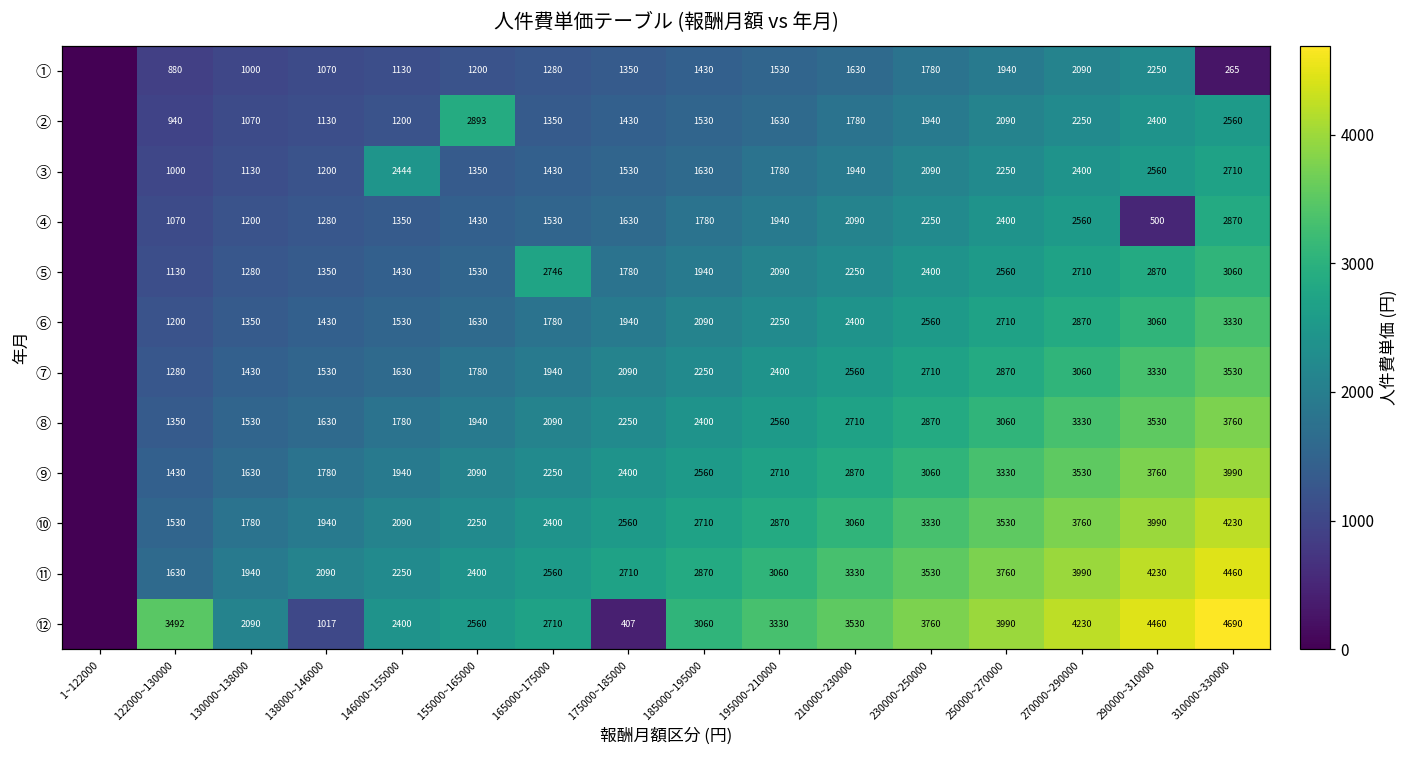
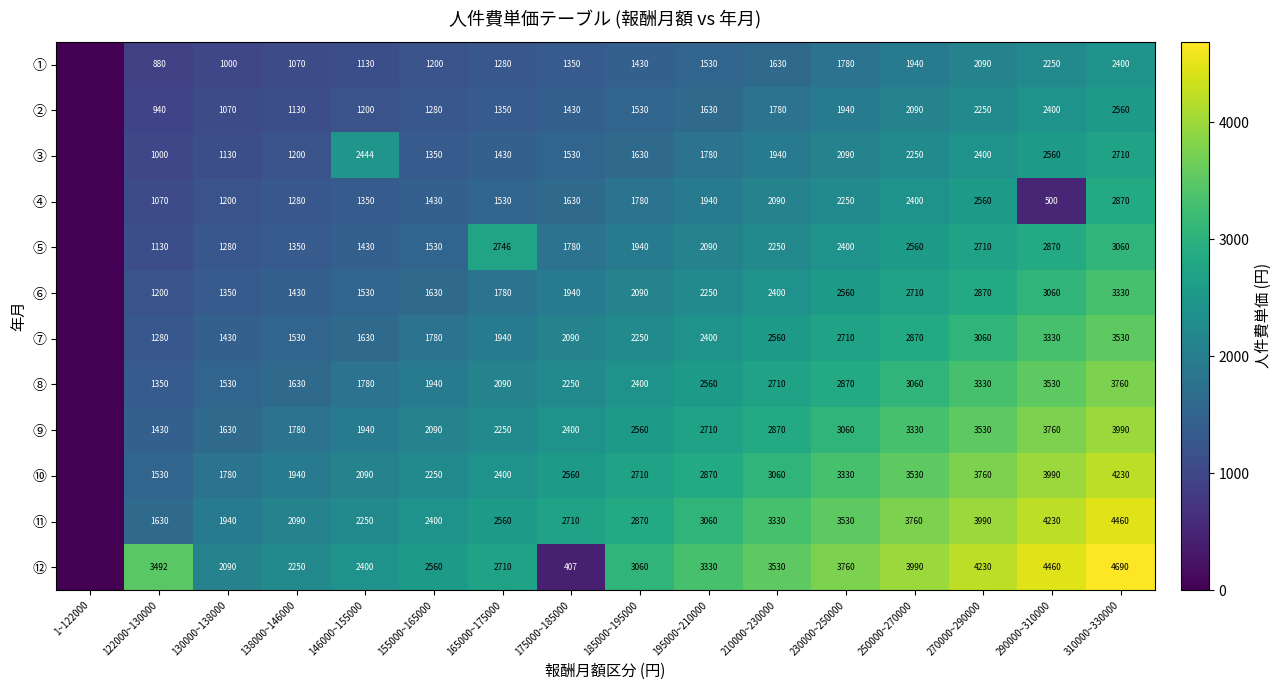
①, 310000~330000: 265 -> 2400
②, 155000~165000: 2893 -> 1280
⑫, 138000~146000: 1017 -> 2250
